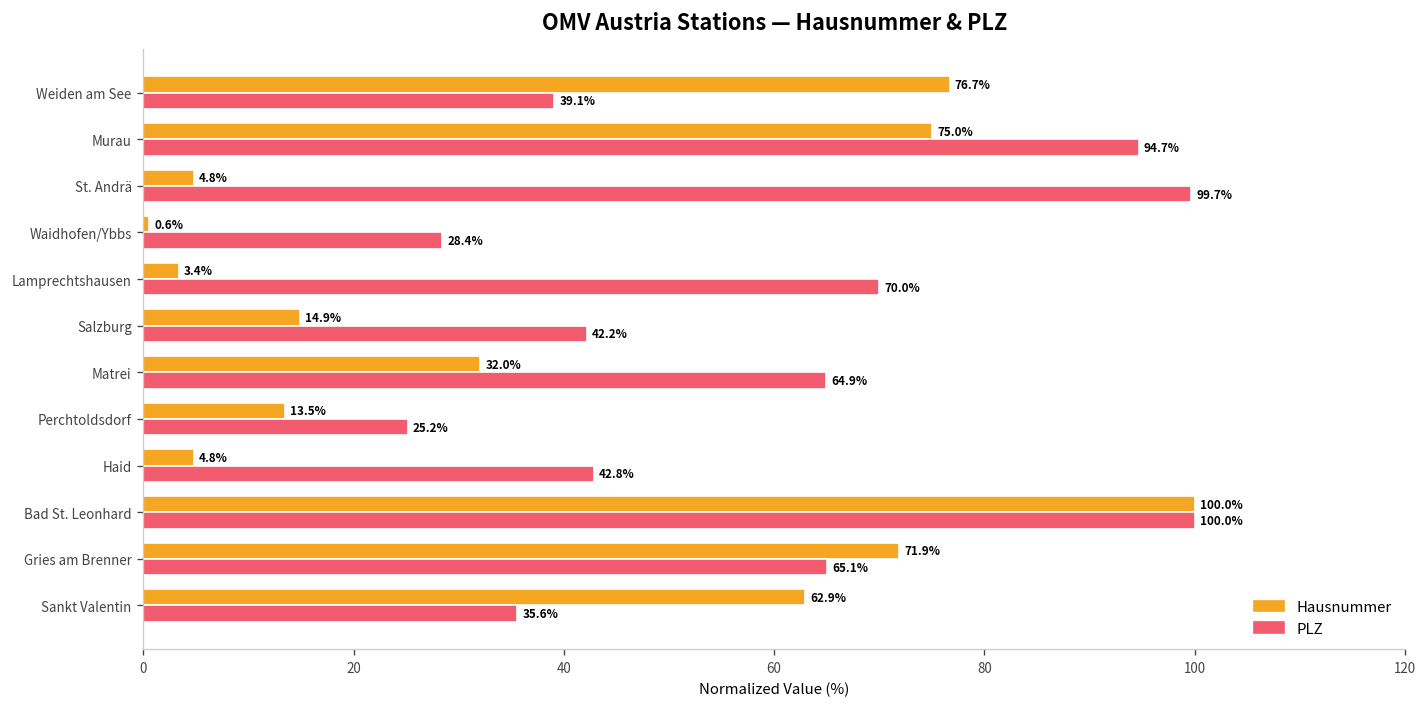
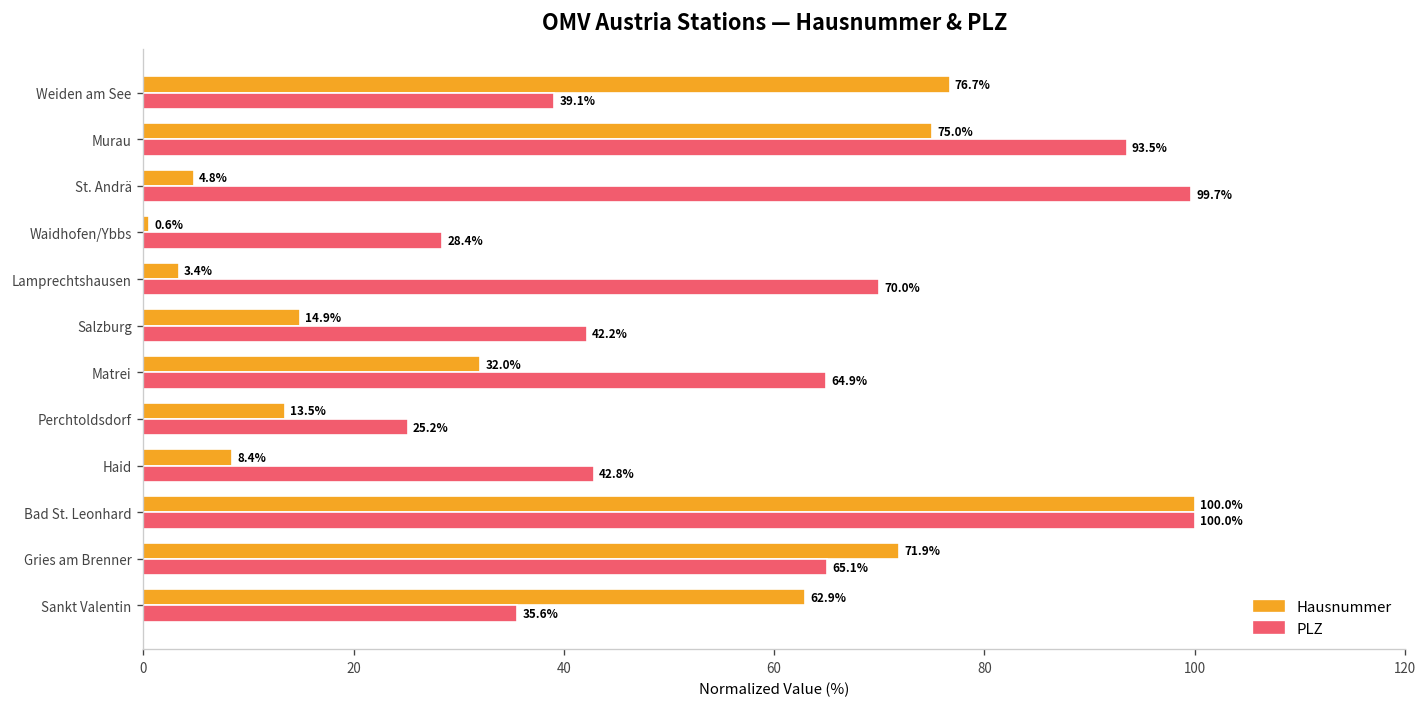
PLZ, Murau: 94.7% -> 93.5%
Hausnummer, Haid: 4.8% -> 8.4%
